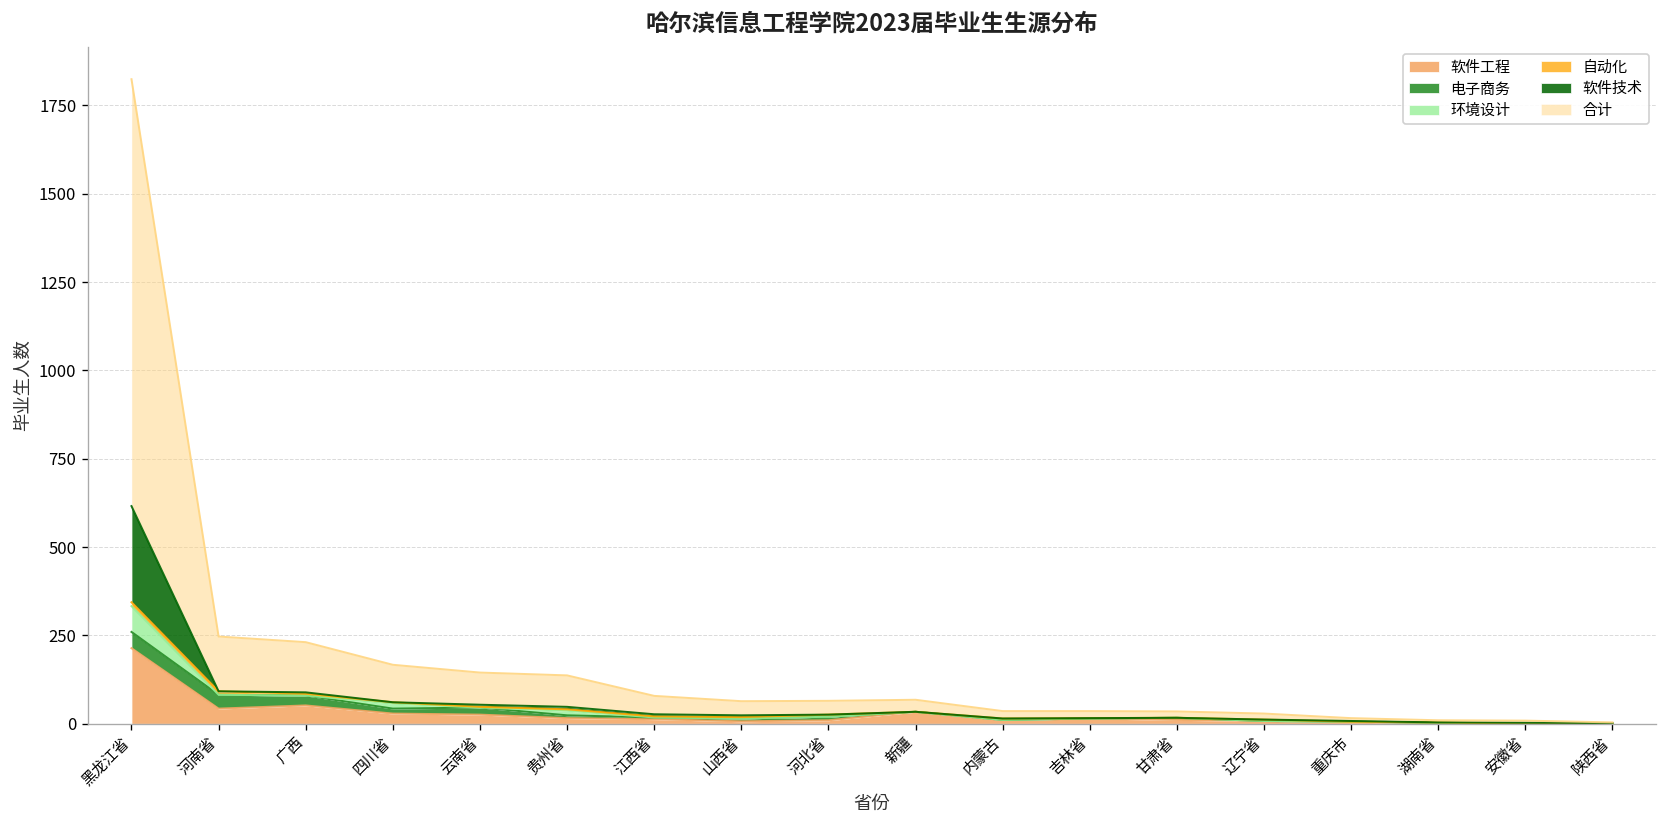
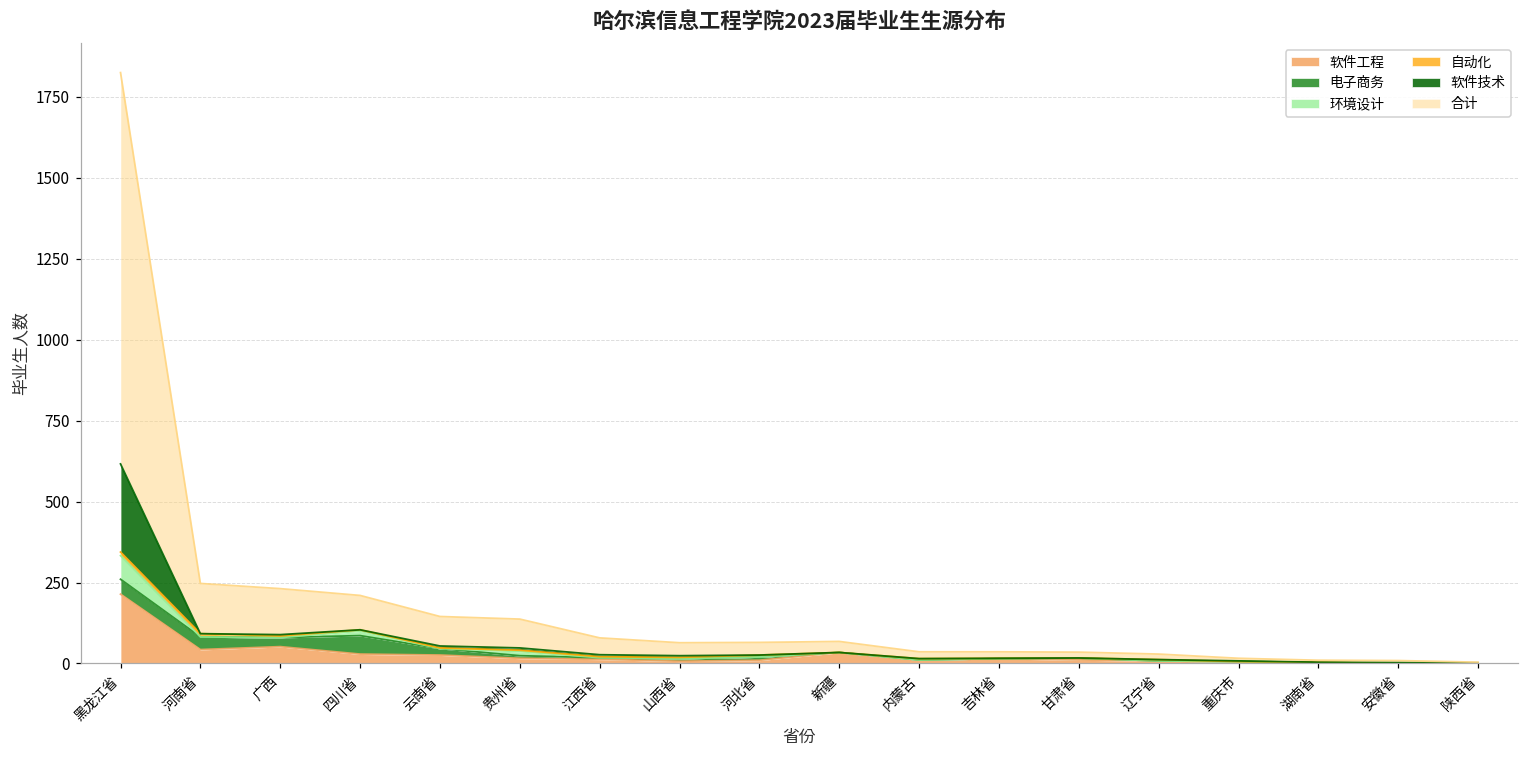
电子商务, 四川省: 10 -> 60
